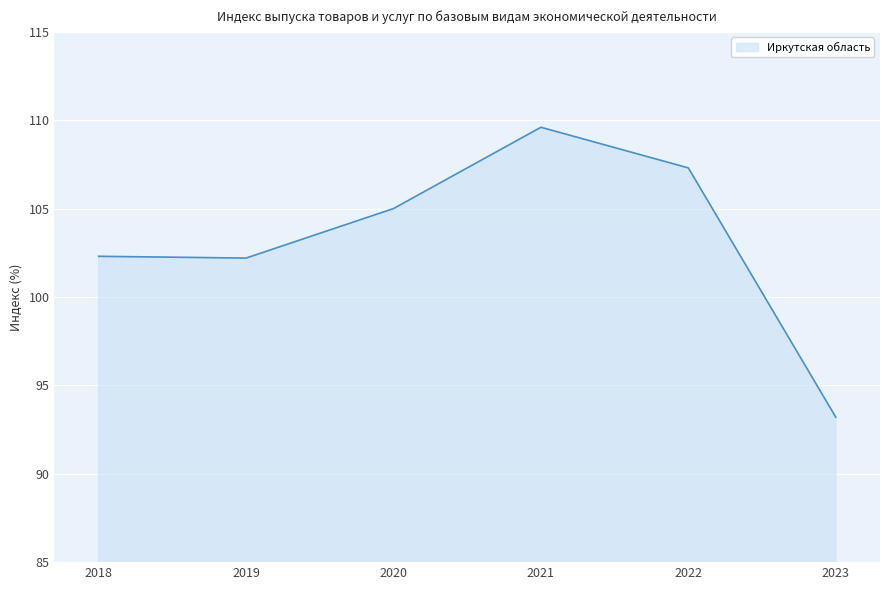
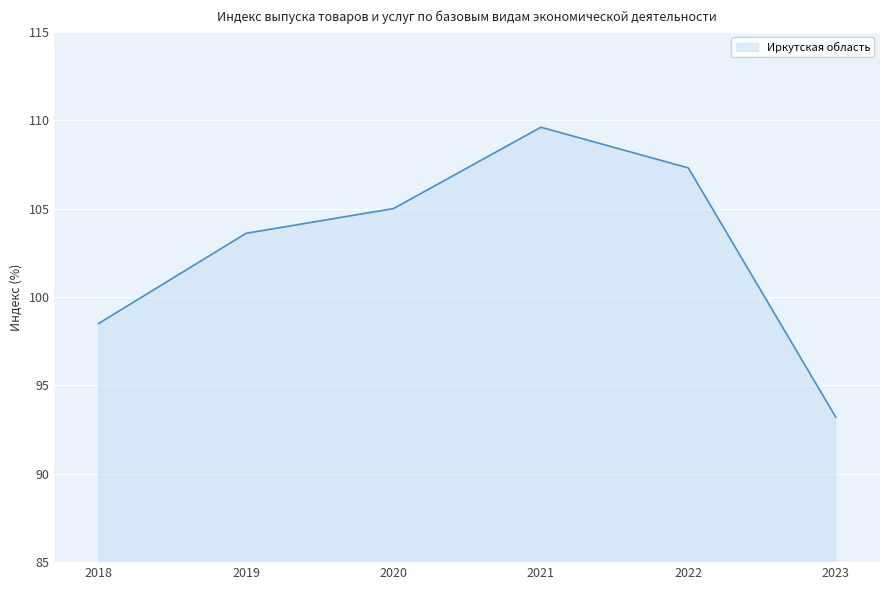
2018: 102.3 -> 98.5
2019: 102.2 -> 103.6
